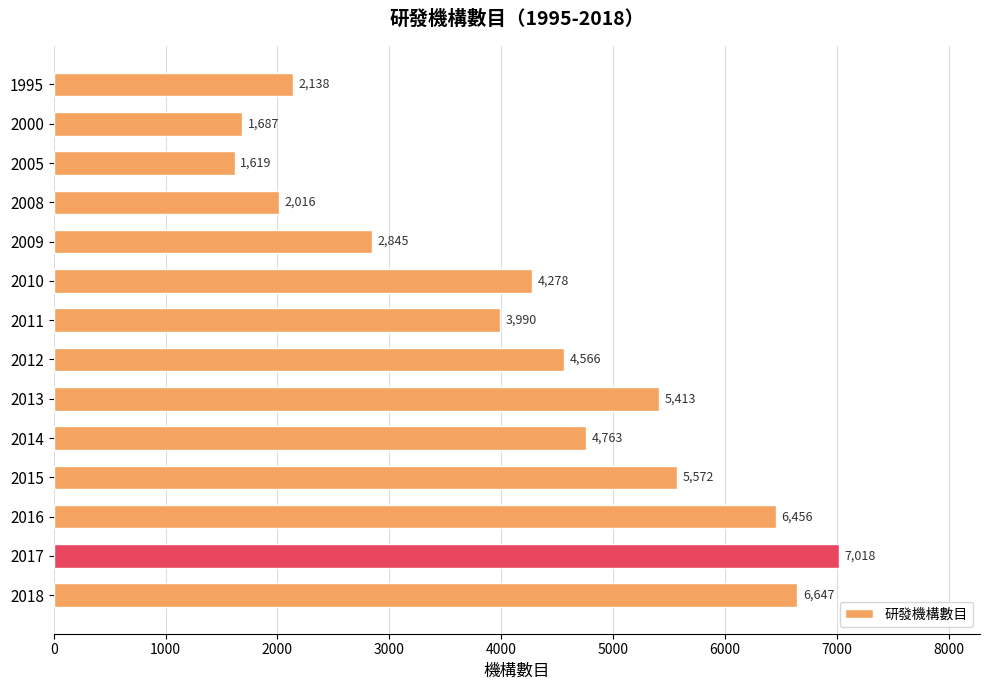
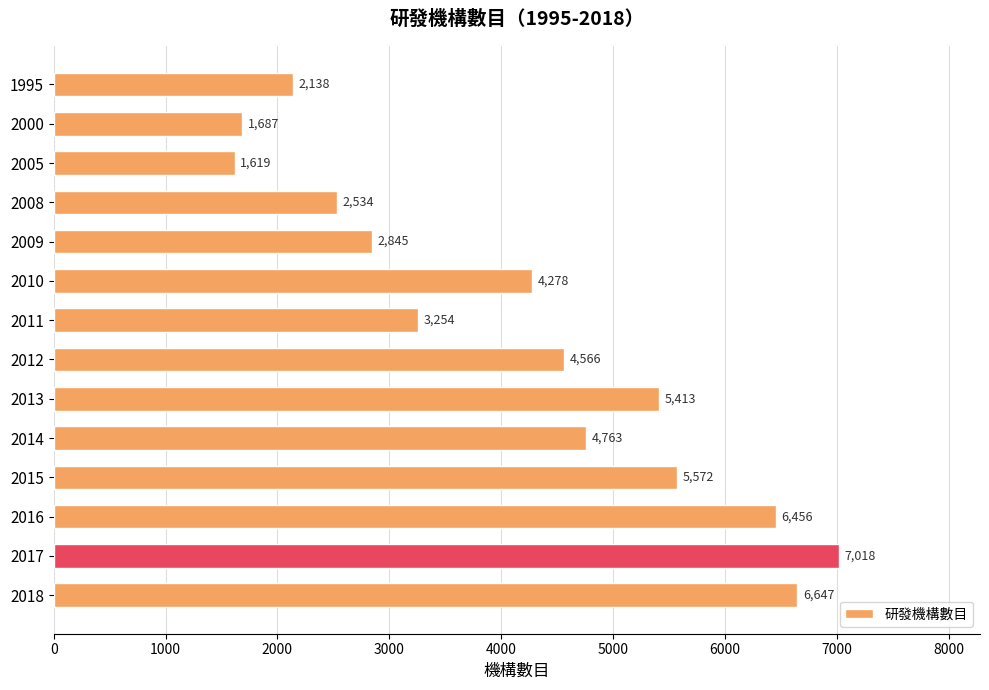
2008: 2,016 -> 2,534
2011: 3,990 -> 3,254
